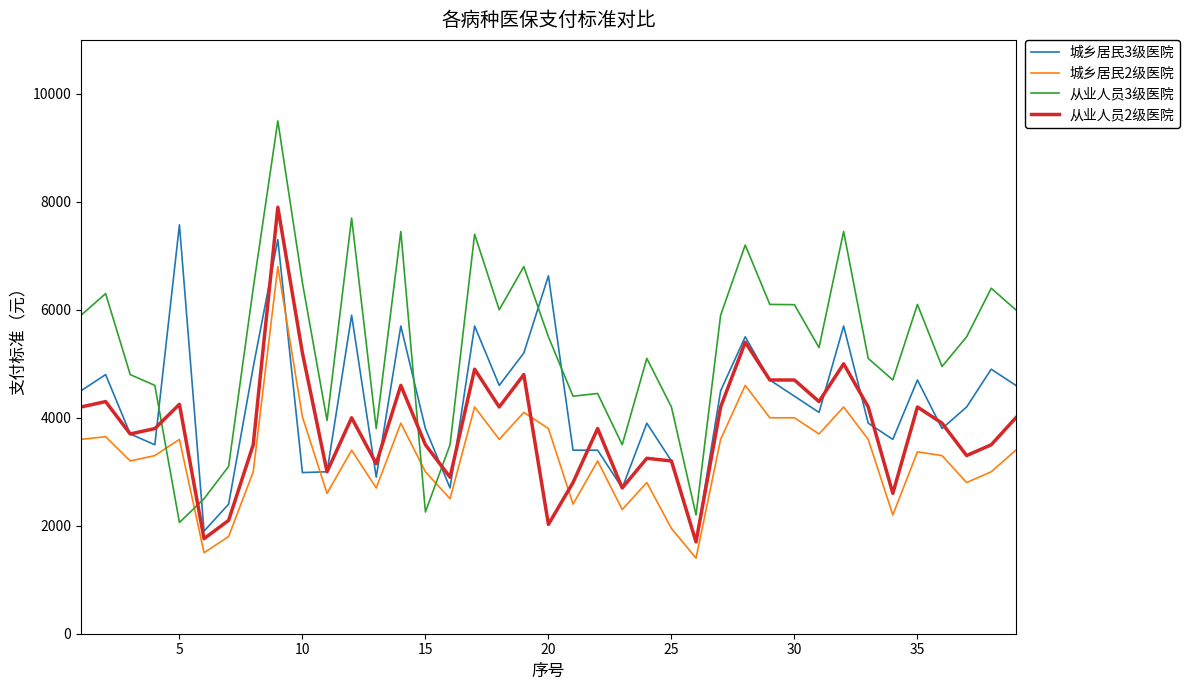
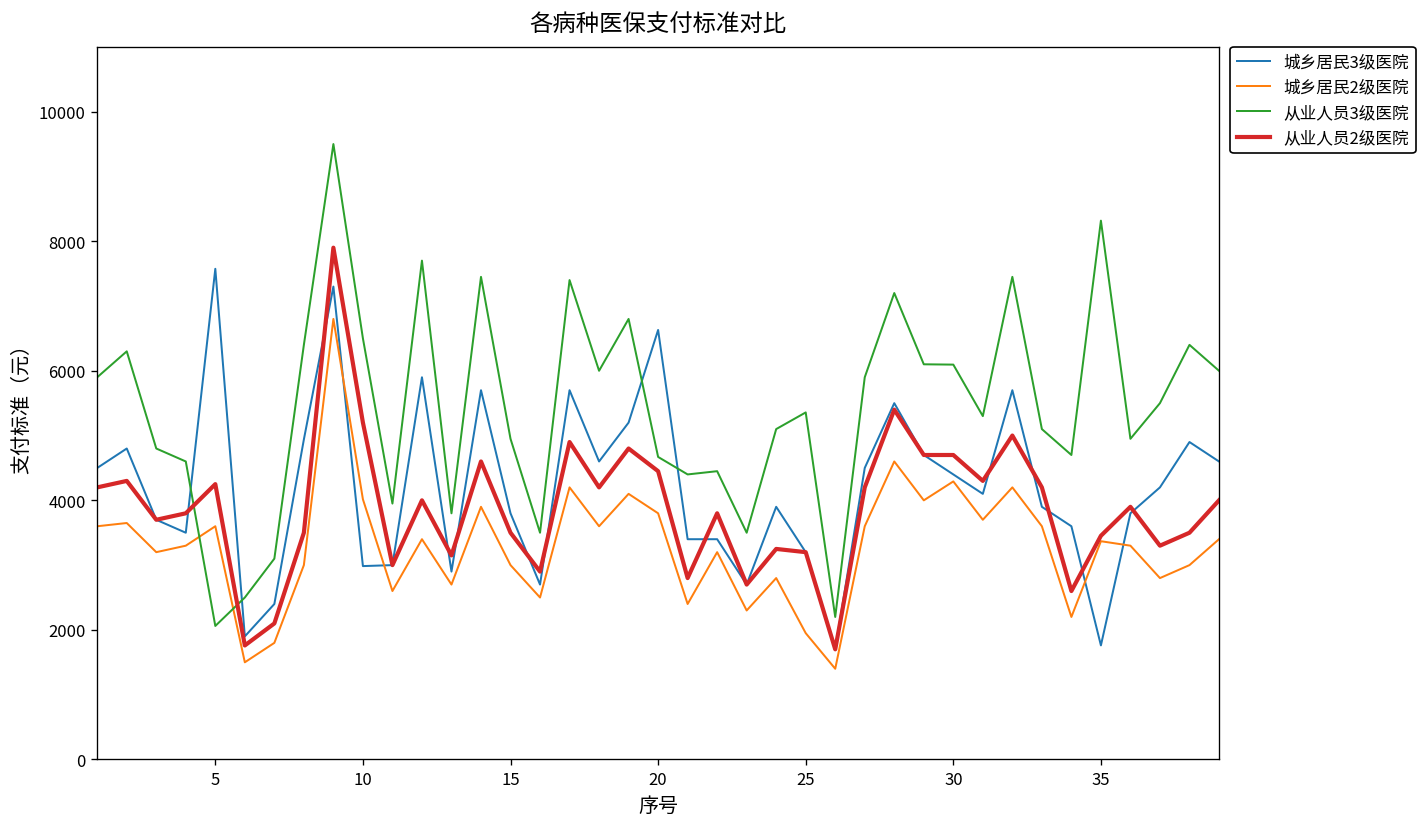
从业人员3级医院, 15: 2300 -> 5000
从业人员3级医院, 20: 5500 -> 4700
从业人员2级医院, 20: 2000 -> 4500
从业人员3级医院, 25: 4200 -> 5400
城乡居民2级医院, 30: 4000 -> 4300
城乡居民3级医院, 35: 4700 -> 1800
从业人员3级医院, 35: 6100 -> 8300
从业人员2级医院, 35: 4200 -> 3500
